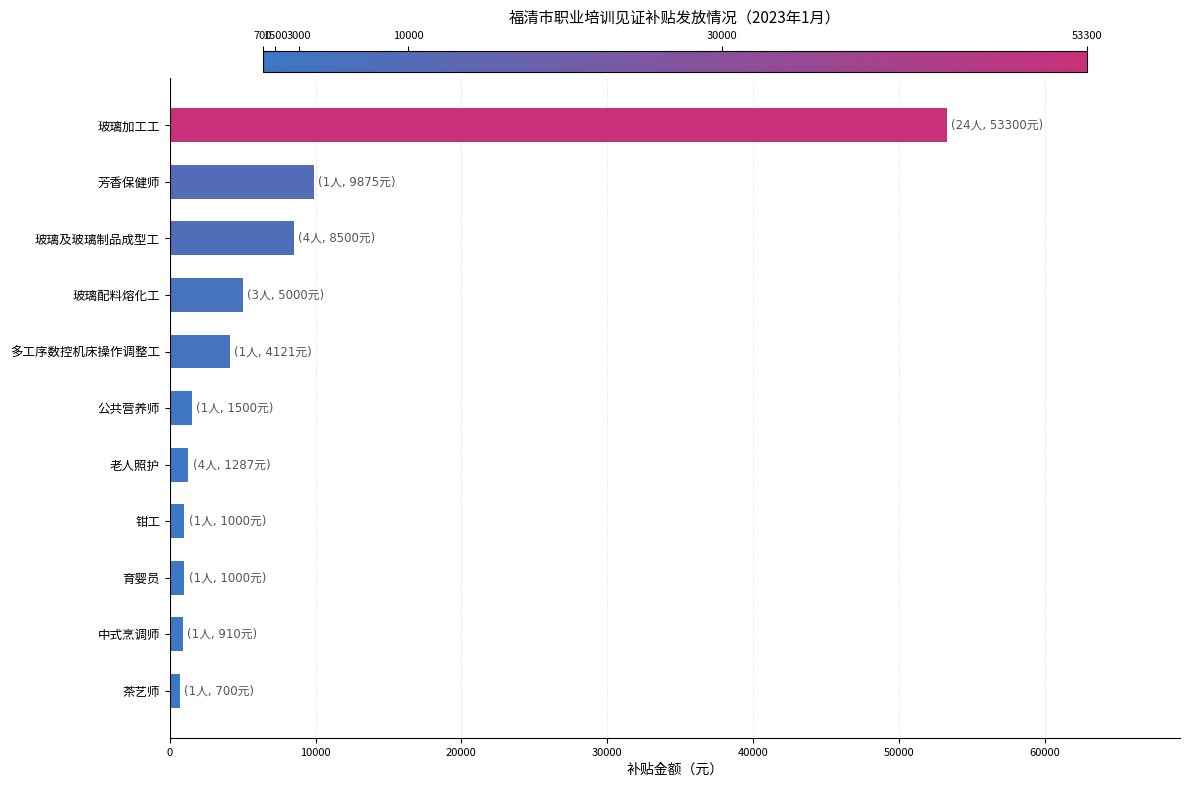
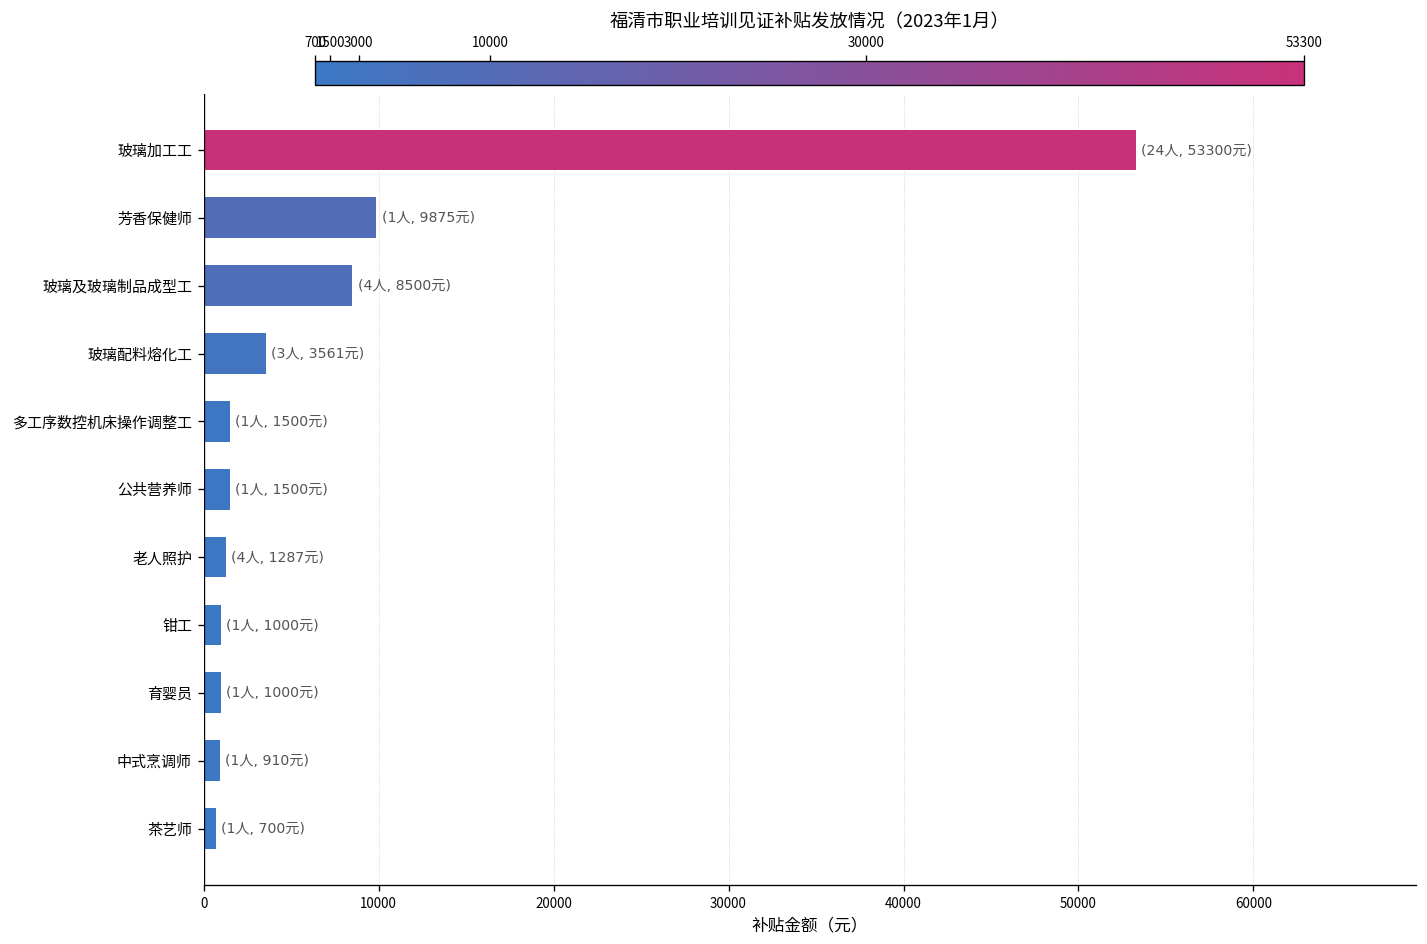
玻璃配料熔化工: 5000元 -> 3561元
多工序数控机床操作调整工: 4121元 -> 1500元
